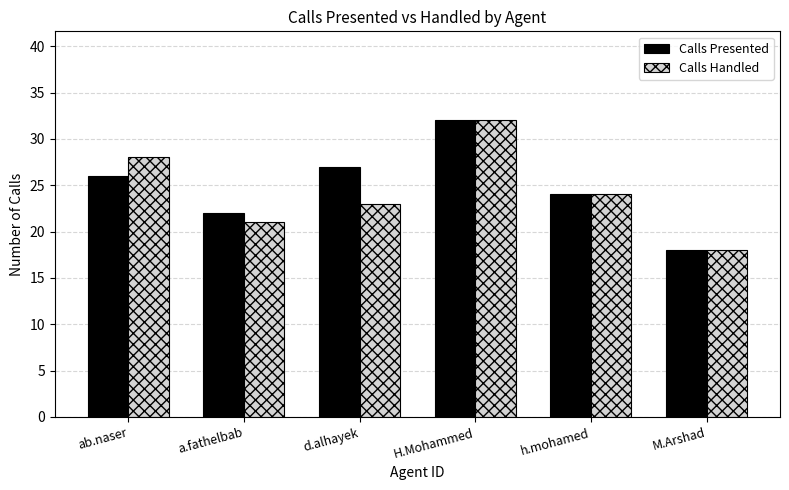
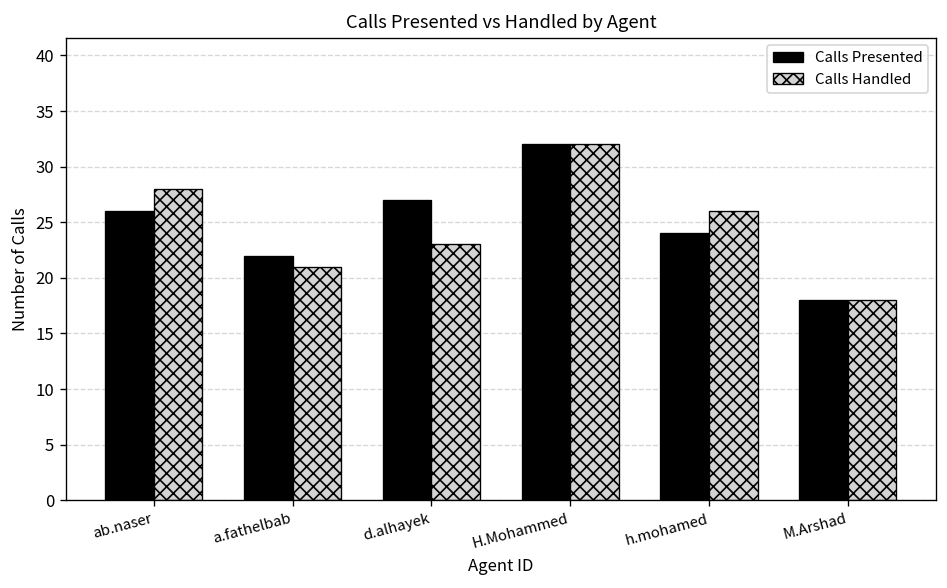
Calls Handled, h.mohamed: 24 -> 26
